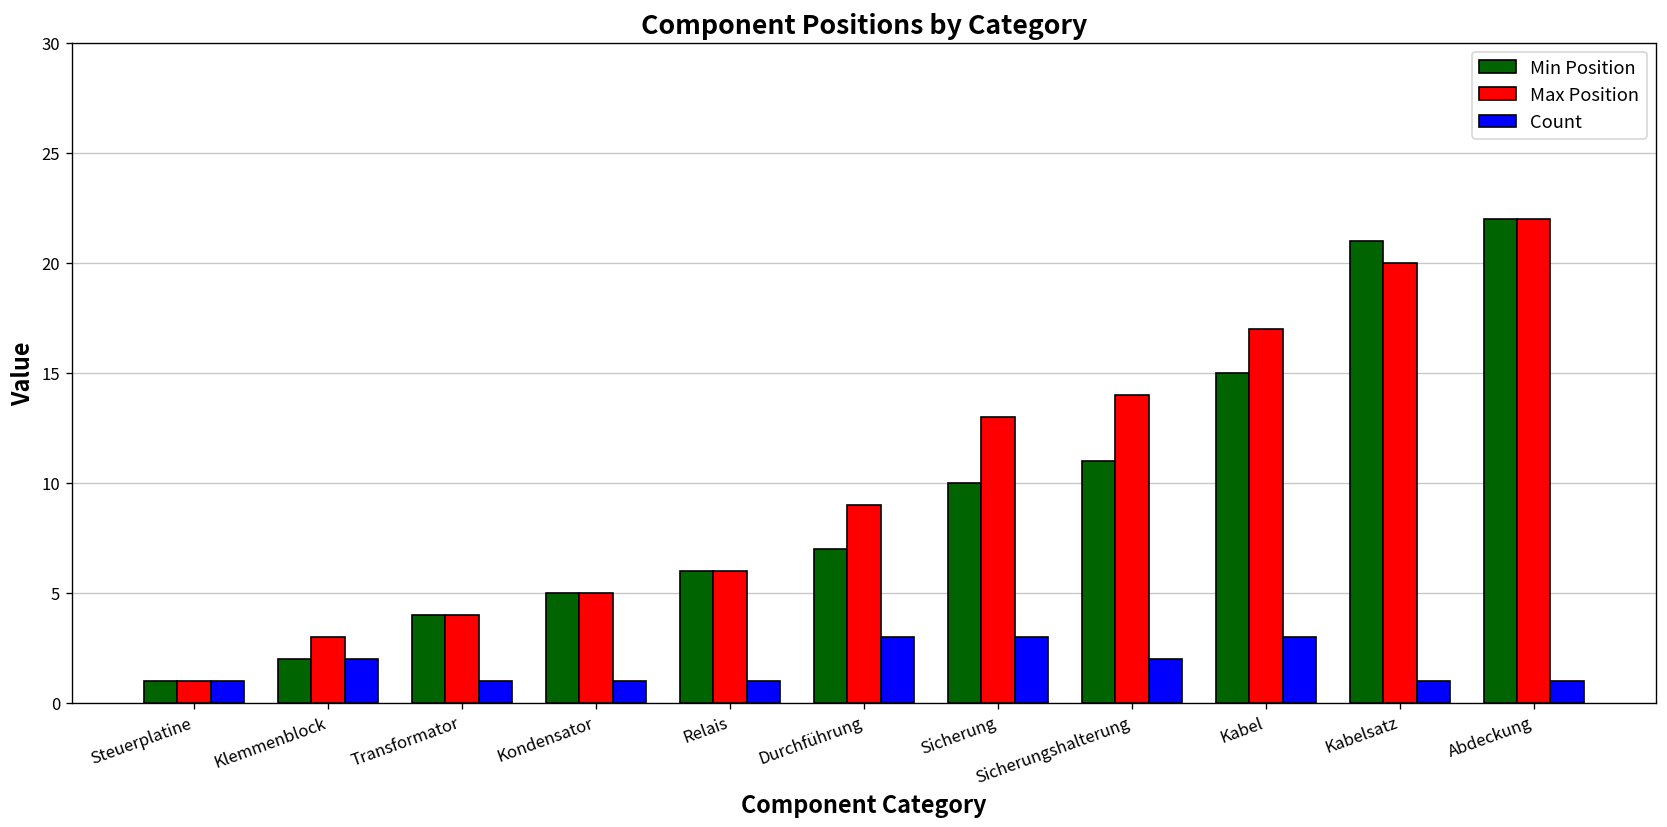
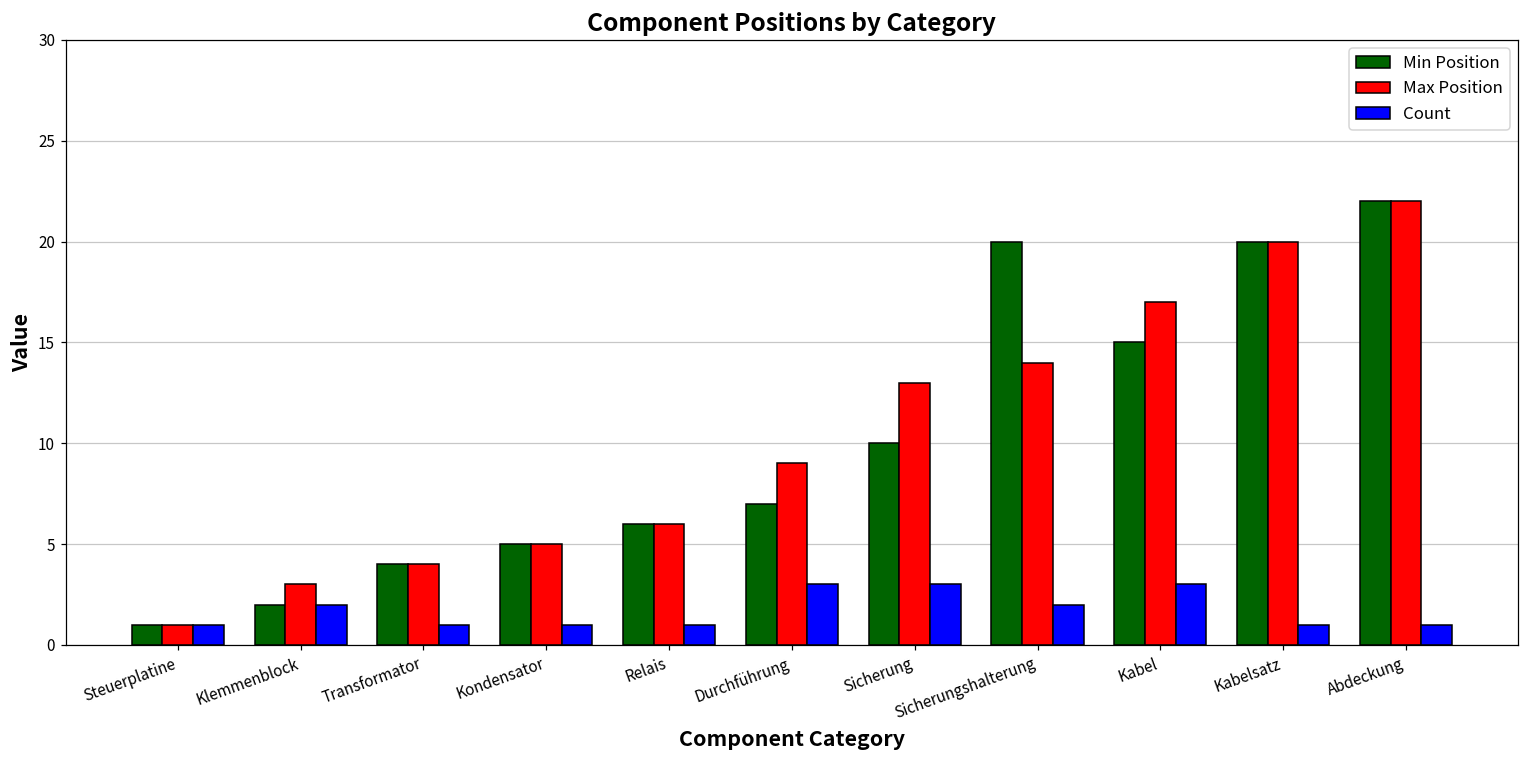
Min Position, Sicherungshalterung: 11 -> 20
Min Position, Kabelsatz: 21 -> 20
